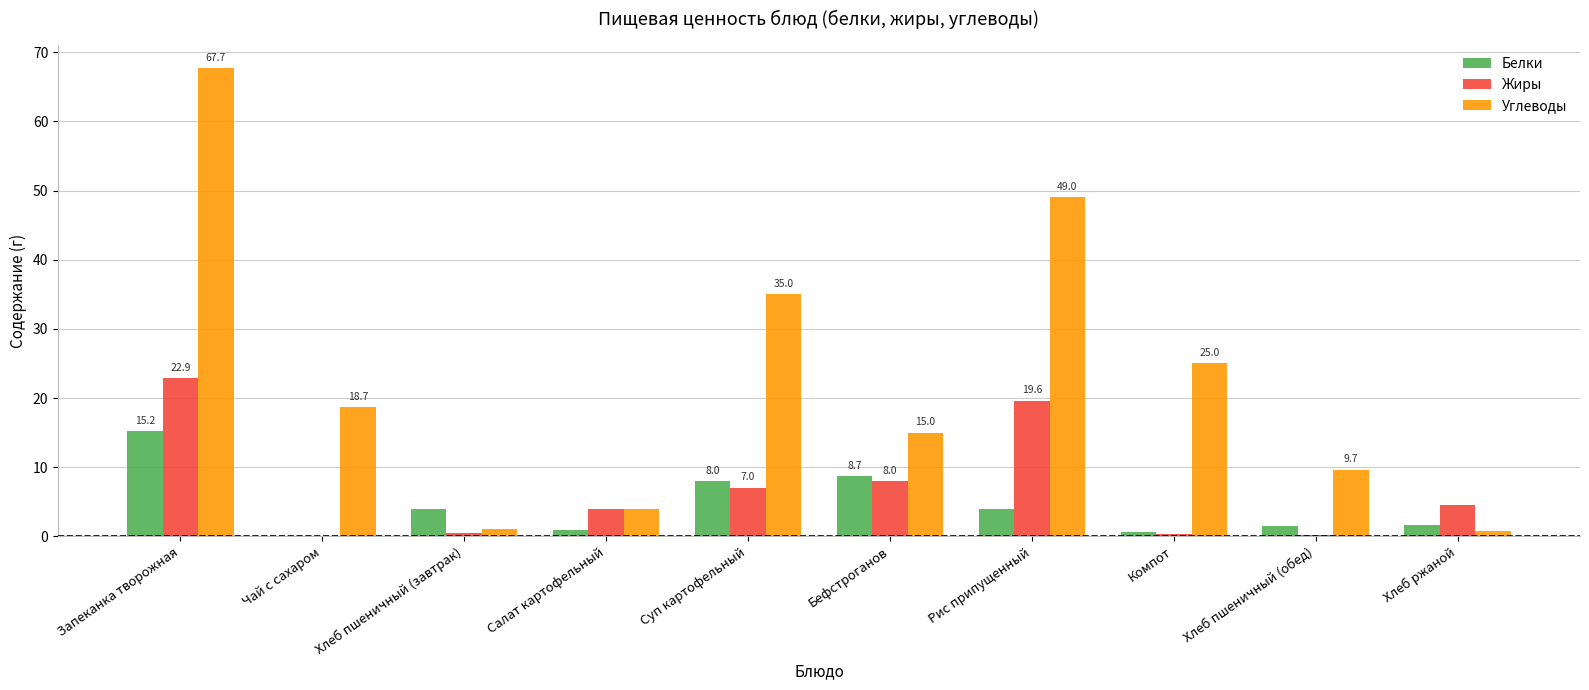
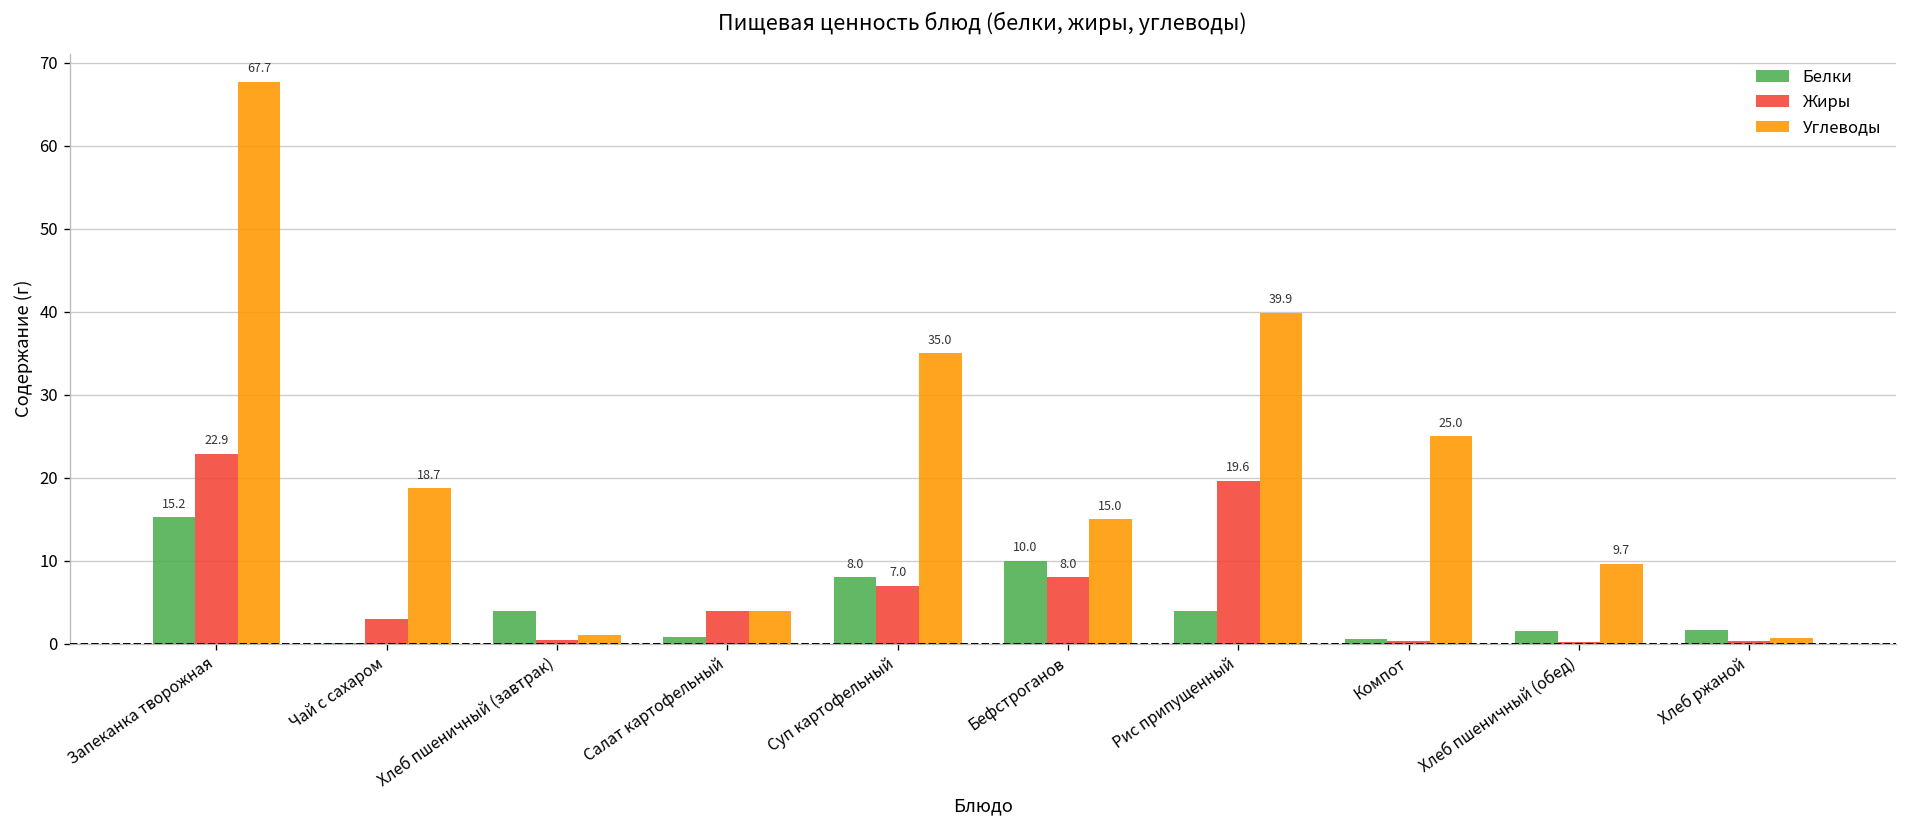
Жиры, Чай с сахаром: 0 -> 3
Белки, Бефстроганов: 8.7 -> 10.0
Углеводы, Рис припущенный: 49.0 -> 39.9
Жиры, Хлеб ржаной: 5 -> 0
